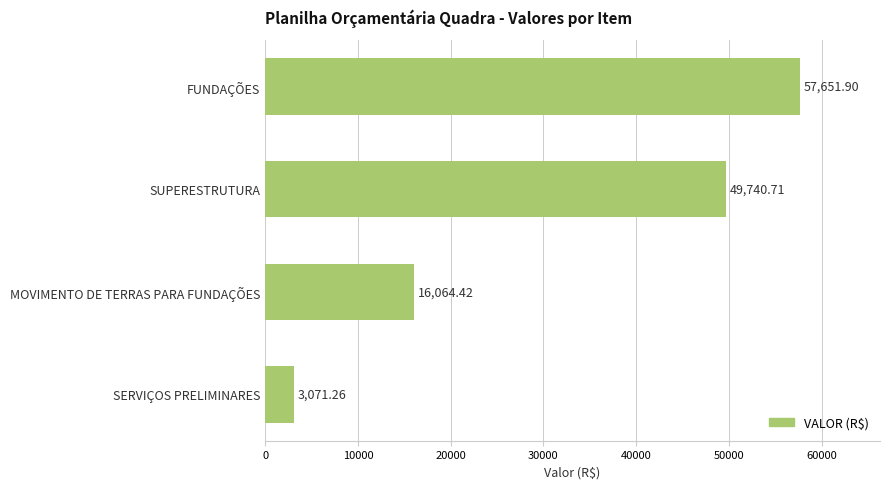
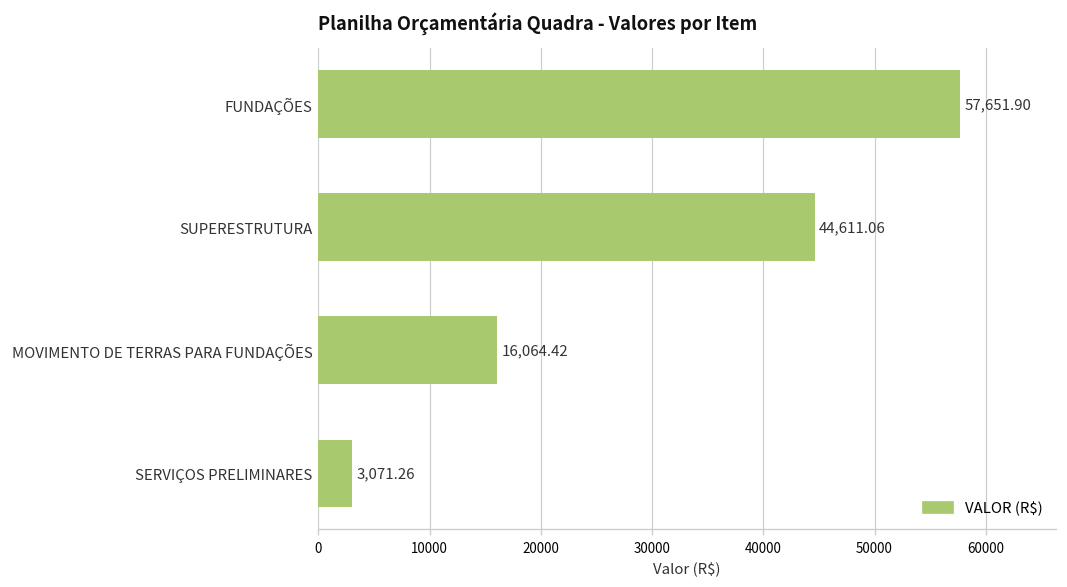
SUPERESTRUTURA: 49,740.71 -> 44,611.06
